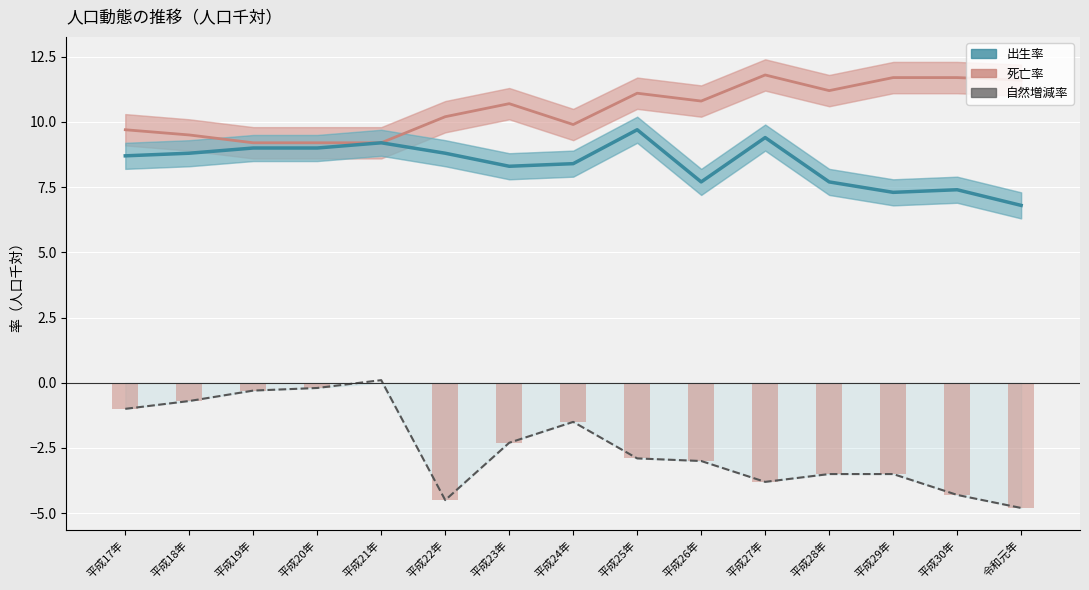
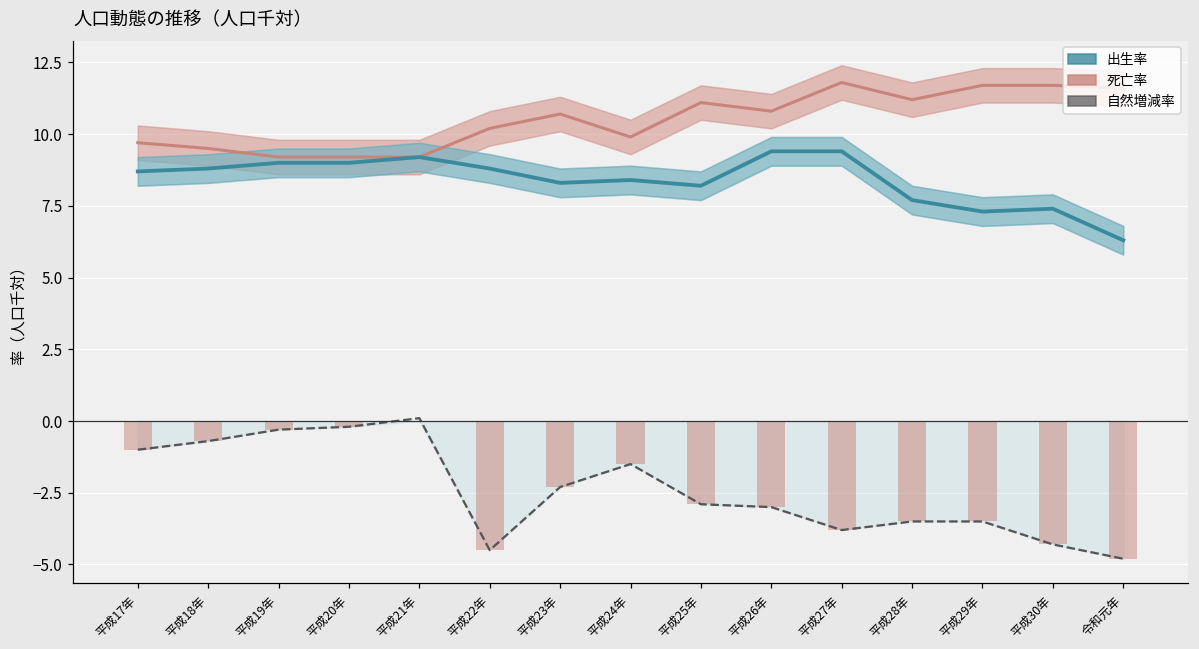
出生率, 平成25年: 9.7 -> 8.2
出生率, 平成26年: 7.7 -> 9.4
出生率, 令和元年: 6.8 -> 6.3
